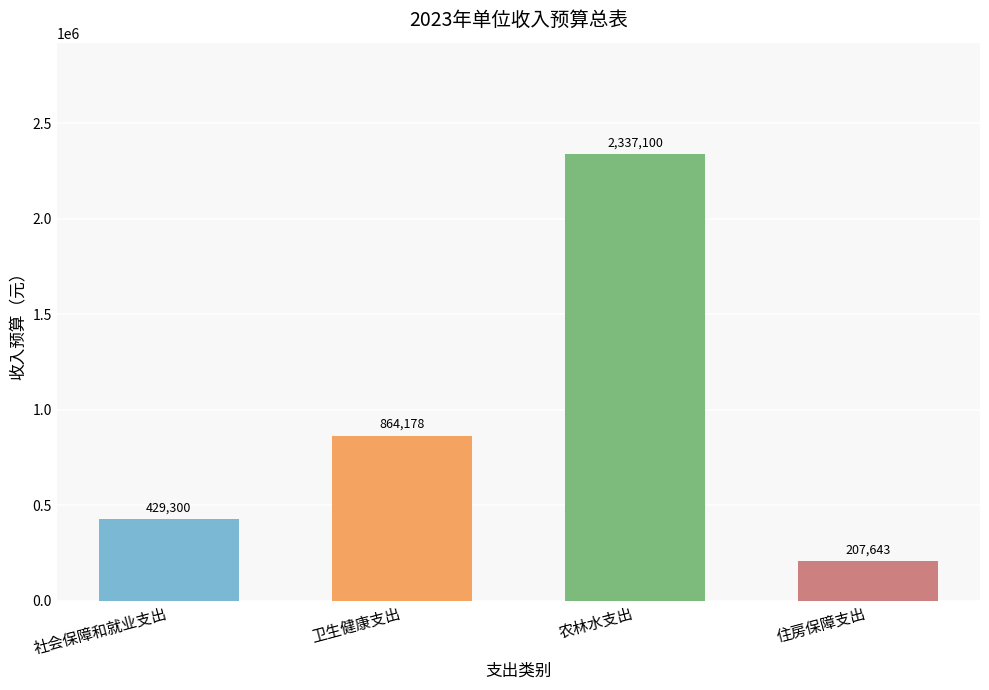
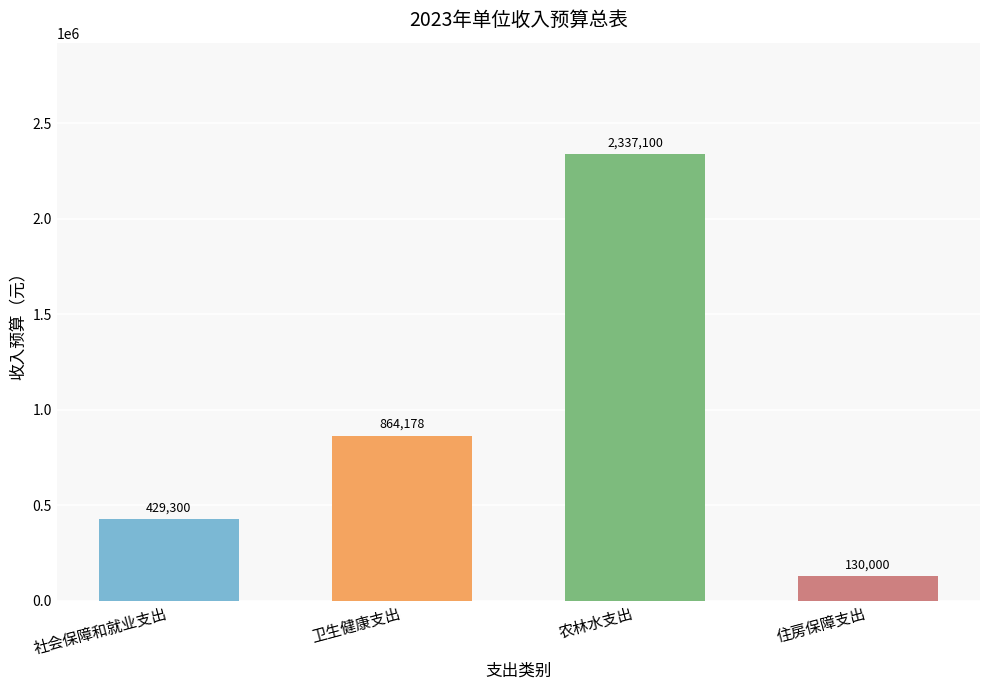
住房保障支出: 207,643 -> 130,000
